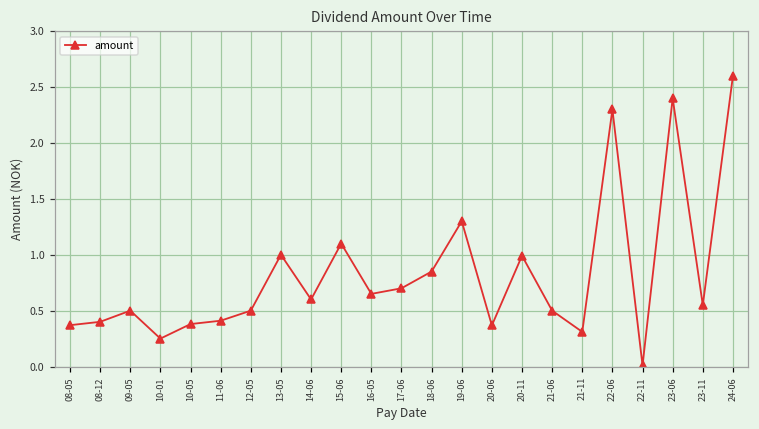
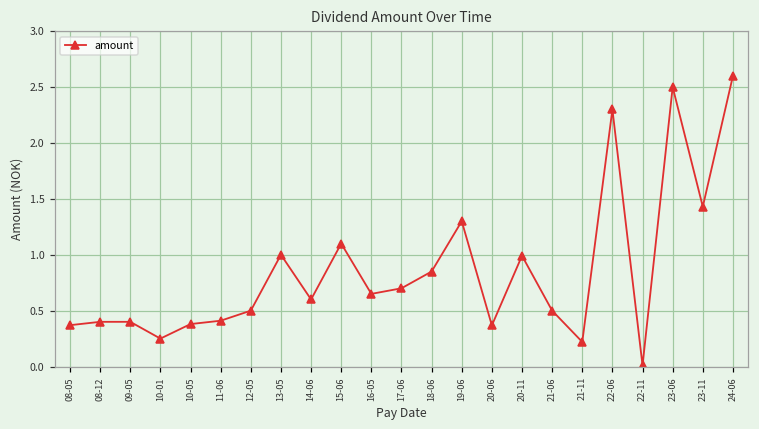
09-05: 0.5 -> 0.4
21-11: 0.31 -> 0.22
23-06: 2.4 -> 2.5
23-11: 0.55 -> 1.43
